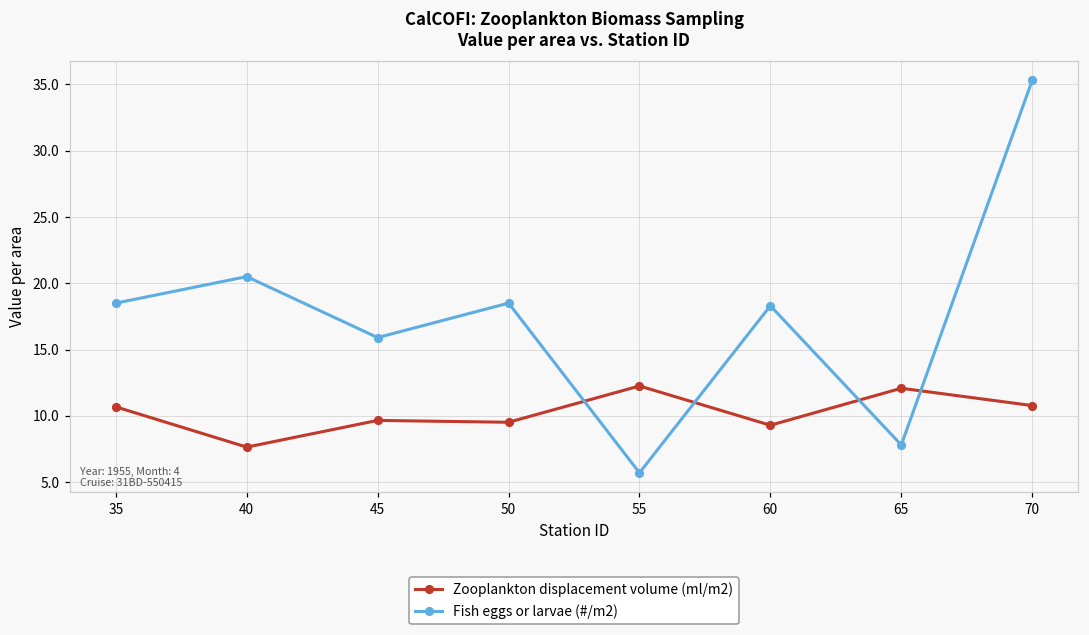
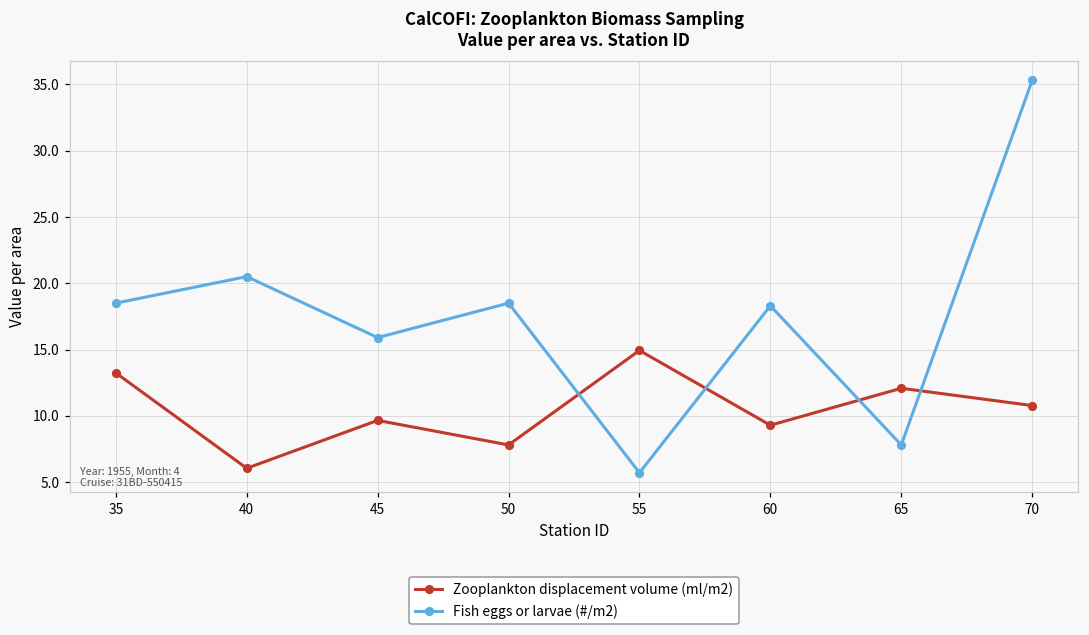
Zooplankton displacement volume (ml/m2), 35: 10.7 -> 13.2
Zooplankton displacement volume (ml/m2), 40: 7.6 -> 6.0
Zooplankton displacement volume (ml/m2), 50: 9.5 -> 7.8
Zooplankton displacement volume (ml/m2), 55: 12.3 -> 14.9
